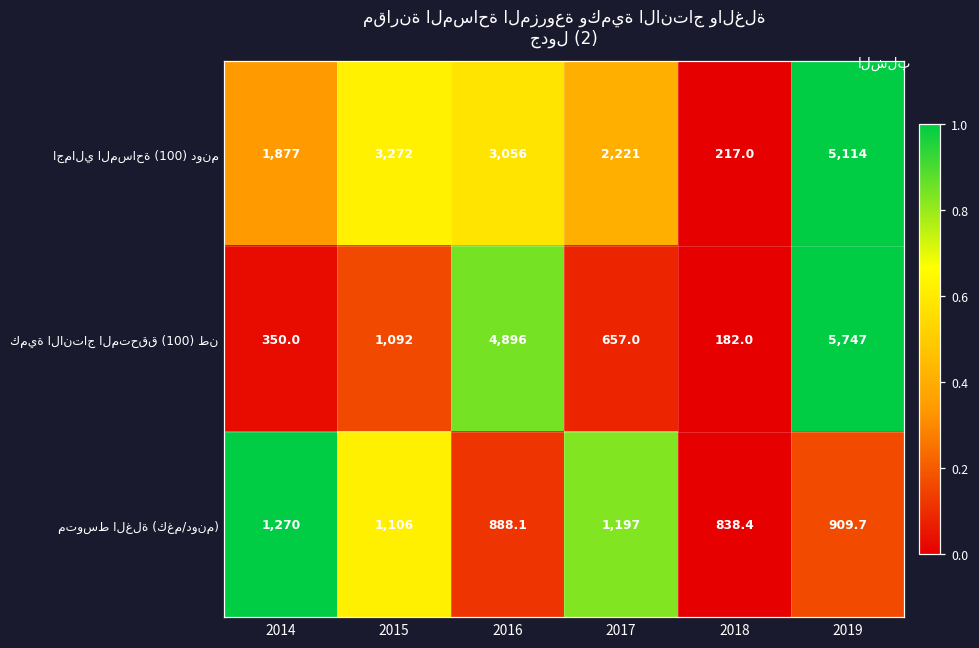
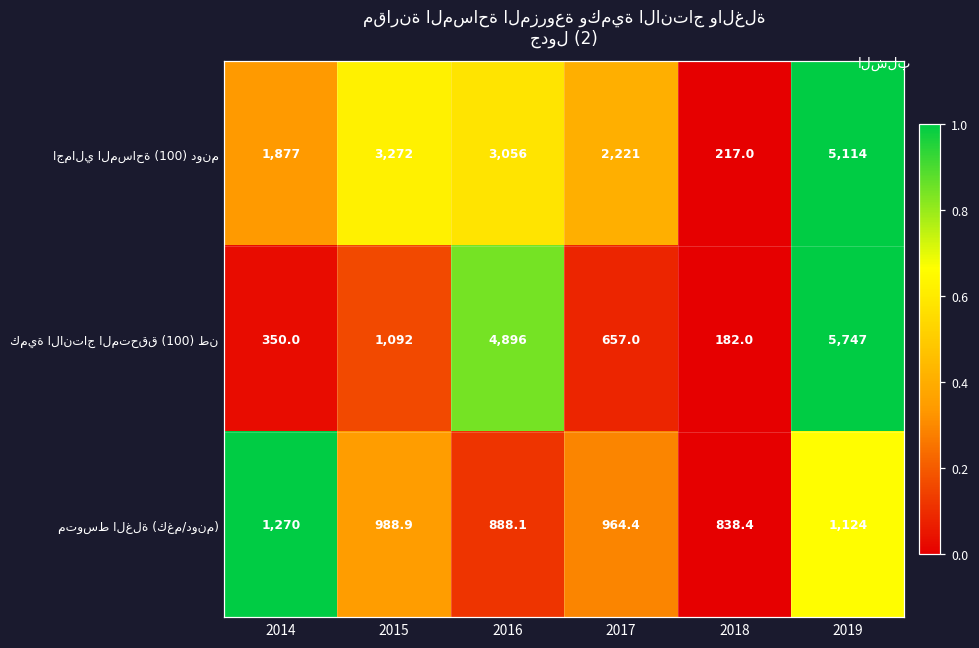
متوسط الغلة (كغم/دونم), 2015: 1,106 -> 988.9
متوسط الغلة (كغم/دونم), 2017: 1,197 -> 964.4
متوسط الغلة (كغم/دونم), 2019: 909.7 -> 1,124
